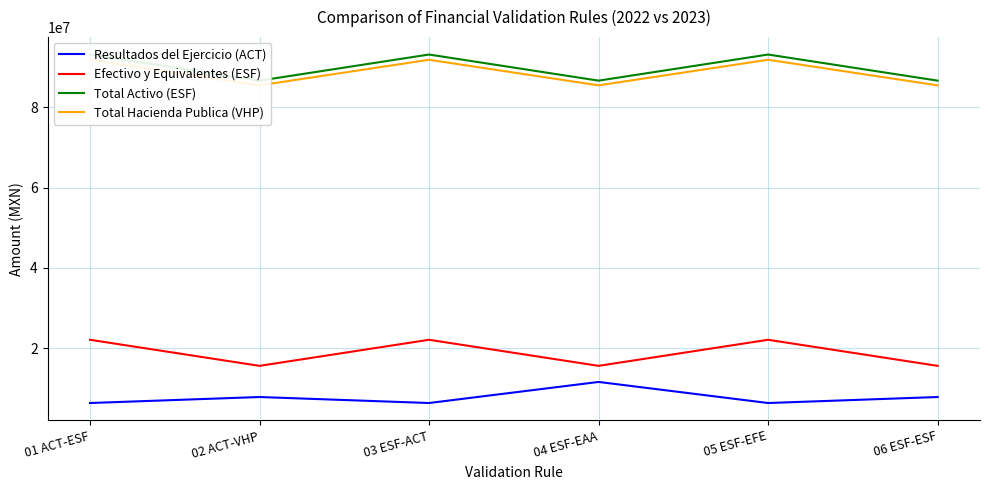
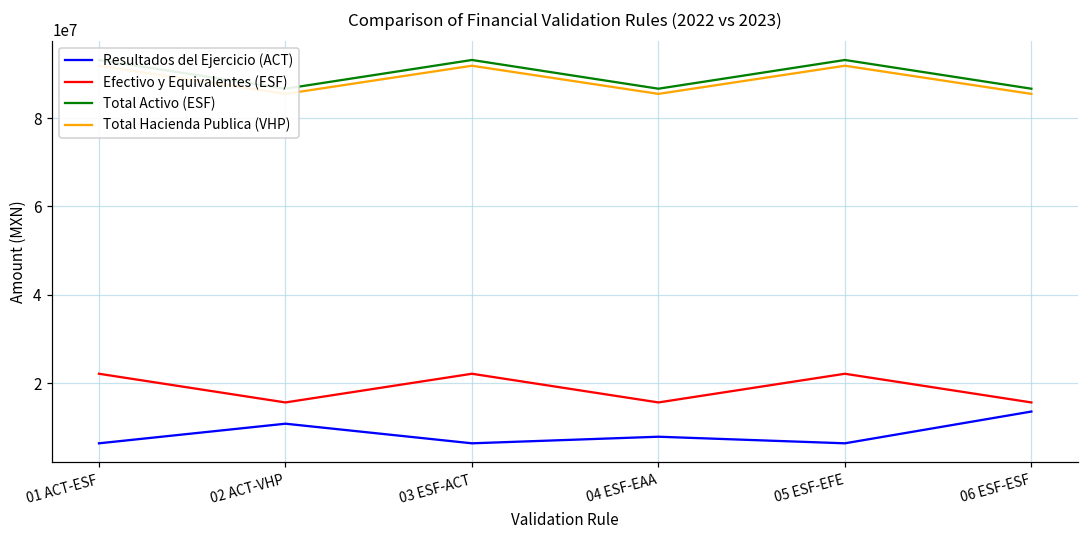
Resultados del Ejercicio (ACT), 02 ACT-VHP: 8000000 -> 11000000
Resultados del Ejercicio (ACT), 04 ESF-EAA: 12000000 -> 8000000
Resultados del Ejercicio (ACT), 06 ESF-ESF: 8000000 -> 14000000
